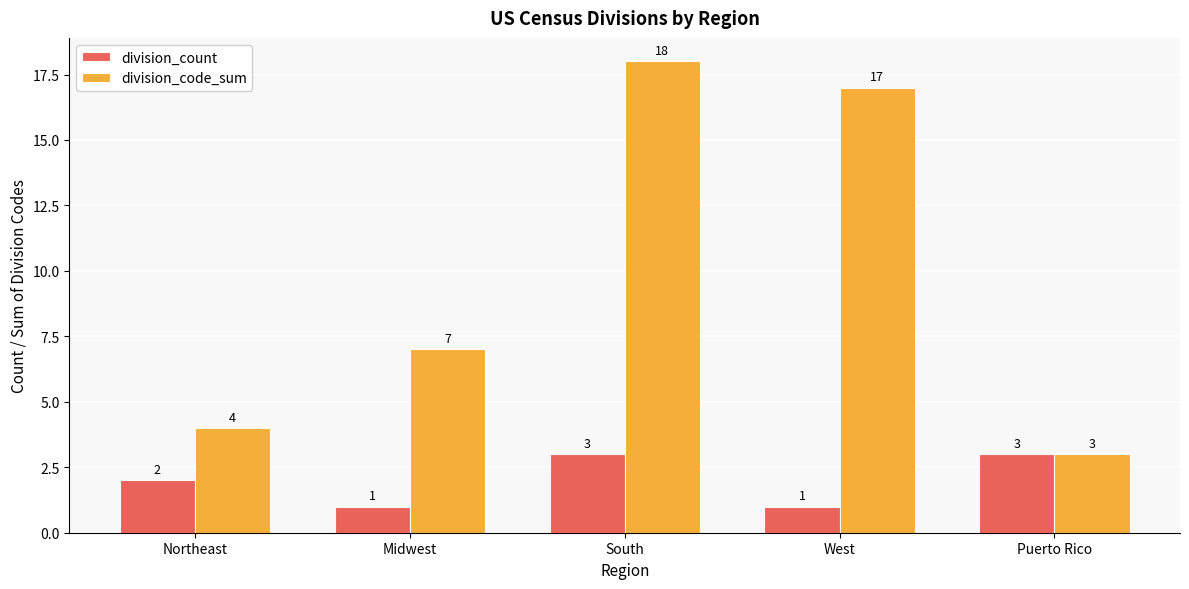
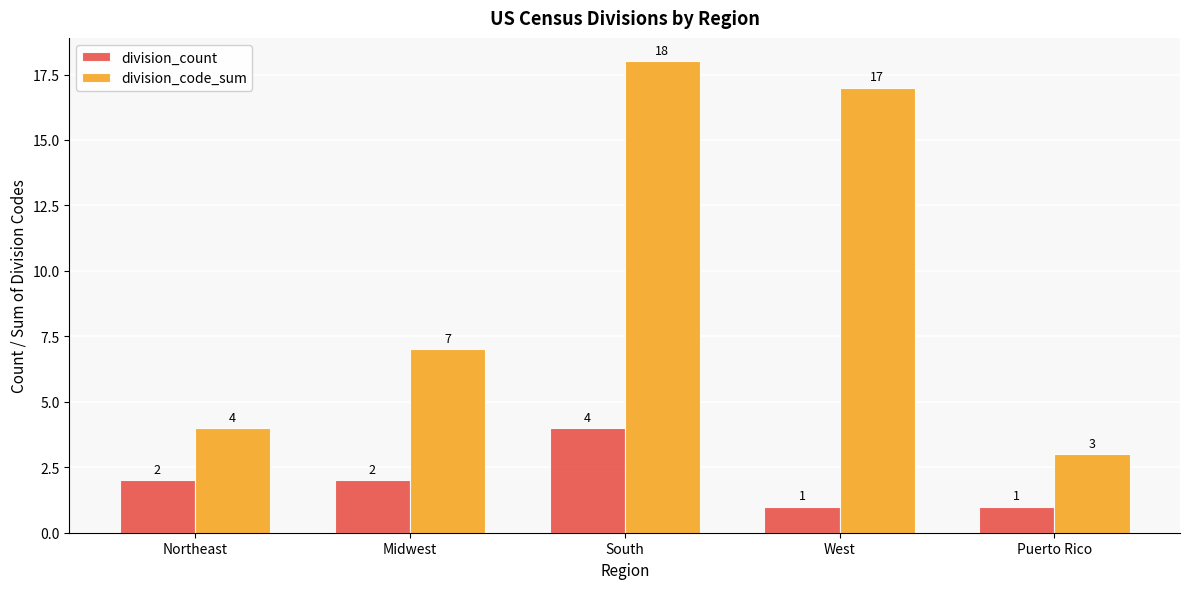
division_count, Midwest: 1 -> 2
division_count, South: 3 -> 4
division_count, Puerto Rico: 3 -> 1
